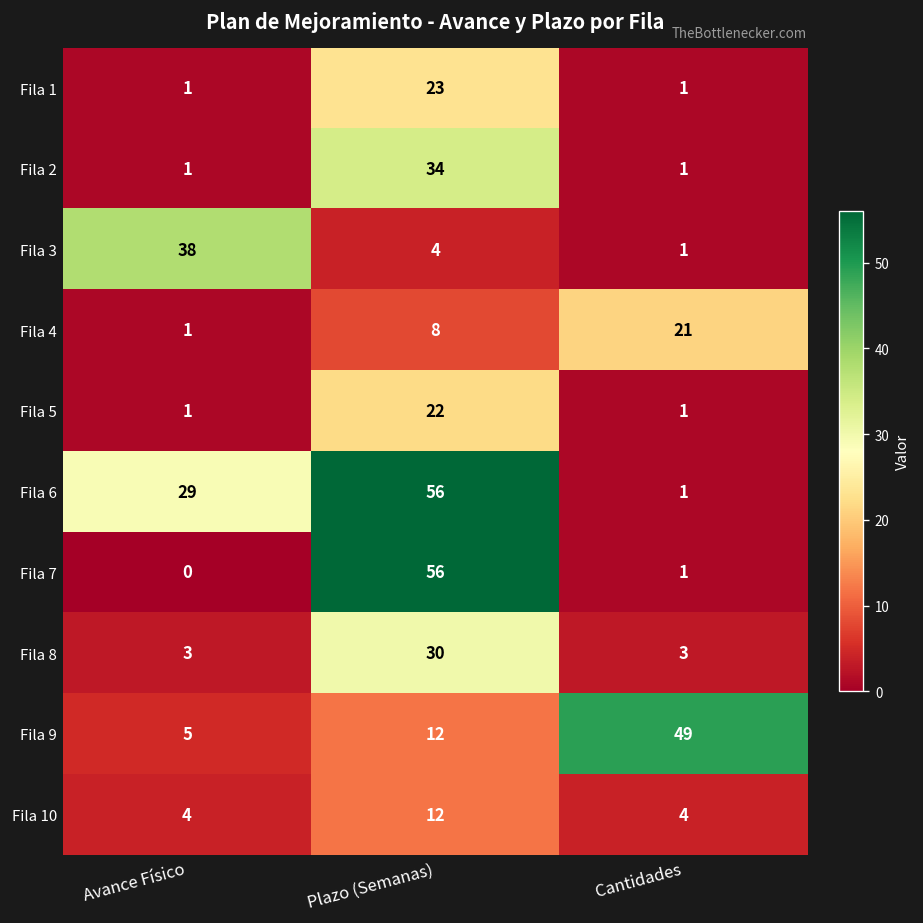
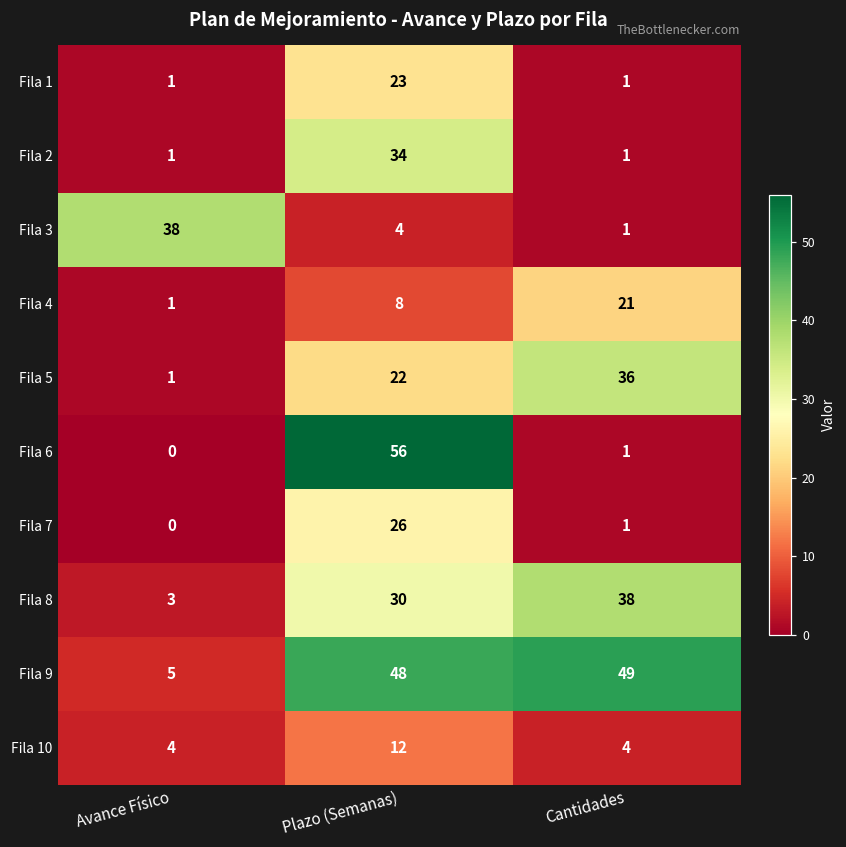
Fila 5, Cantidades: 1 -> 36
Fila 6, Avance Físico: 29 -> 0
Fila 7, Plazo (Semanas): 56 -> 26
Fila 8, Cantidades: 3 -> 38
Fila 9, Plazo (Semanas): 12 -> 48
